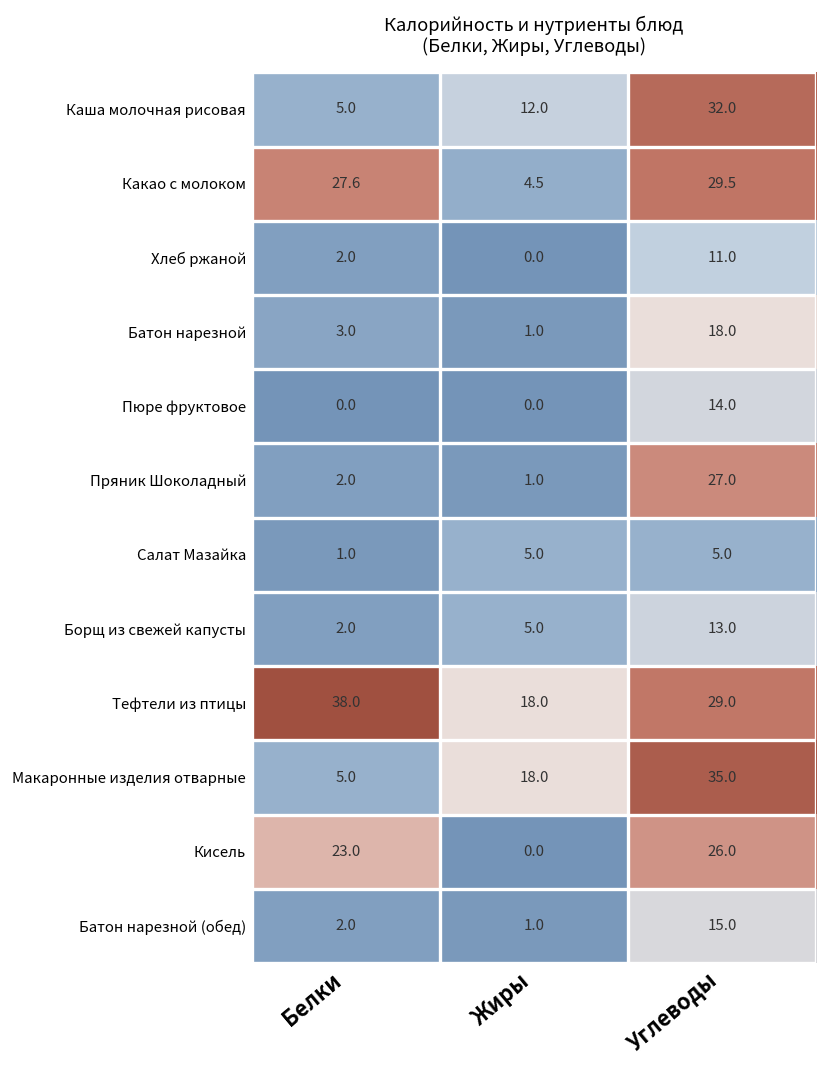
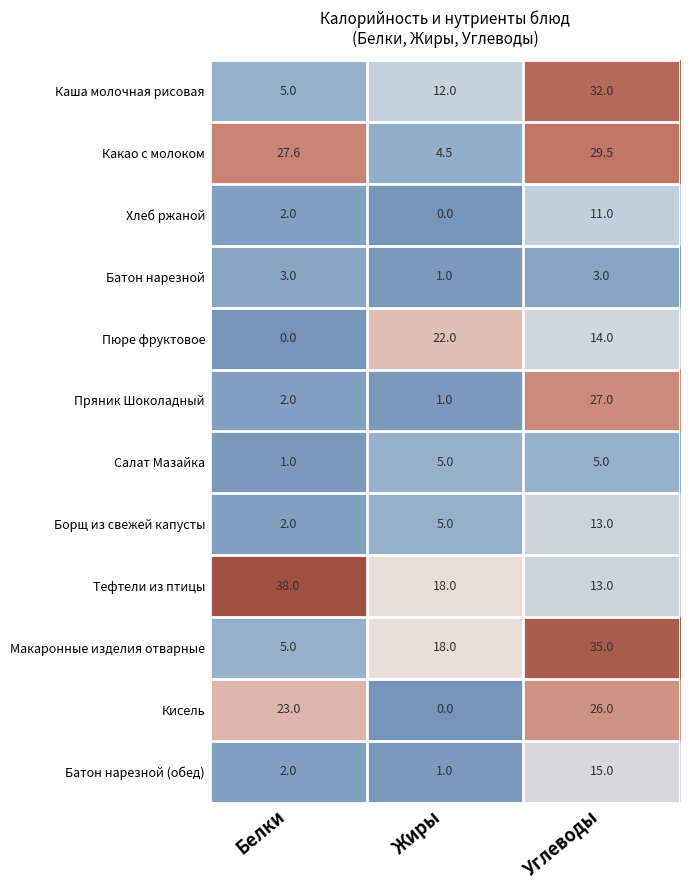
Батон нарезной, Углеводы: 18.0 -> 3.0
Пюре фруктовое, Жиры: 0.0 -> 22.0
Тефтели из птицы, Углеводы: 29.0 -> 13.0
